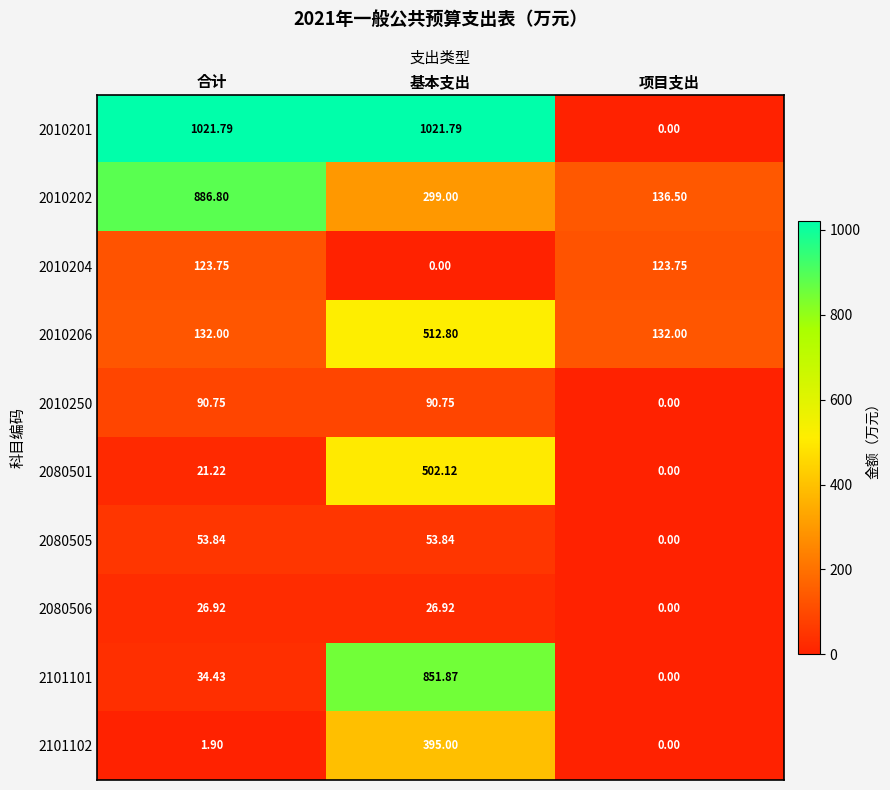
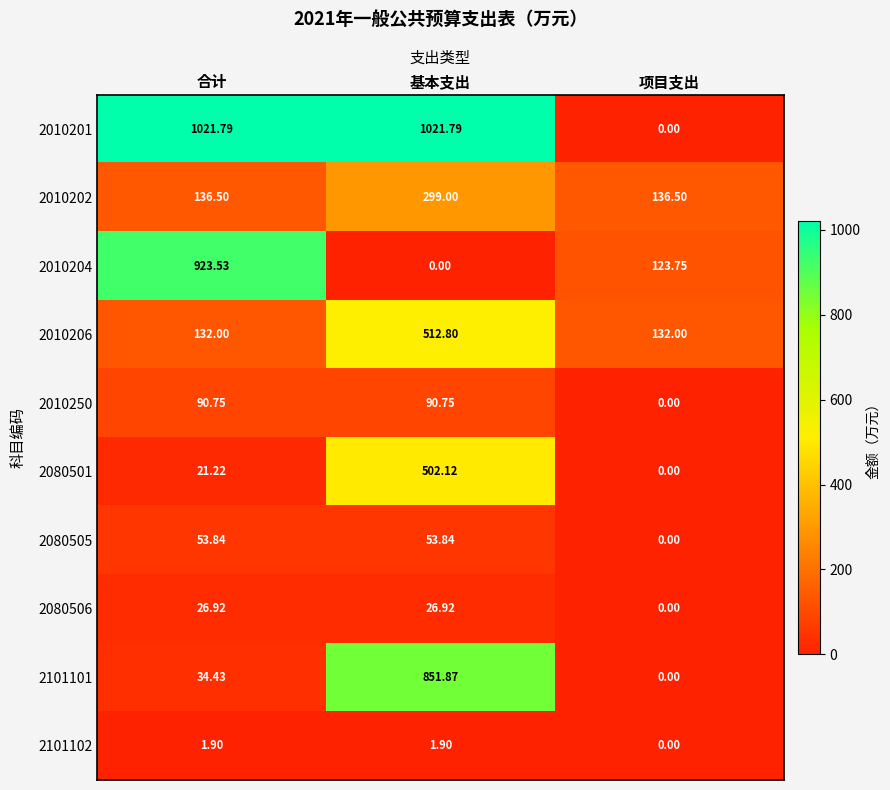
2010202, 合计: 886.80 -> 136.50
2010204, 合计: 123.75 -> 923.53
2101102, 基本支出: 395.00 -> 1.90
